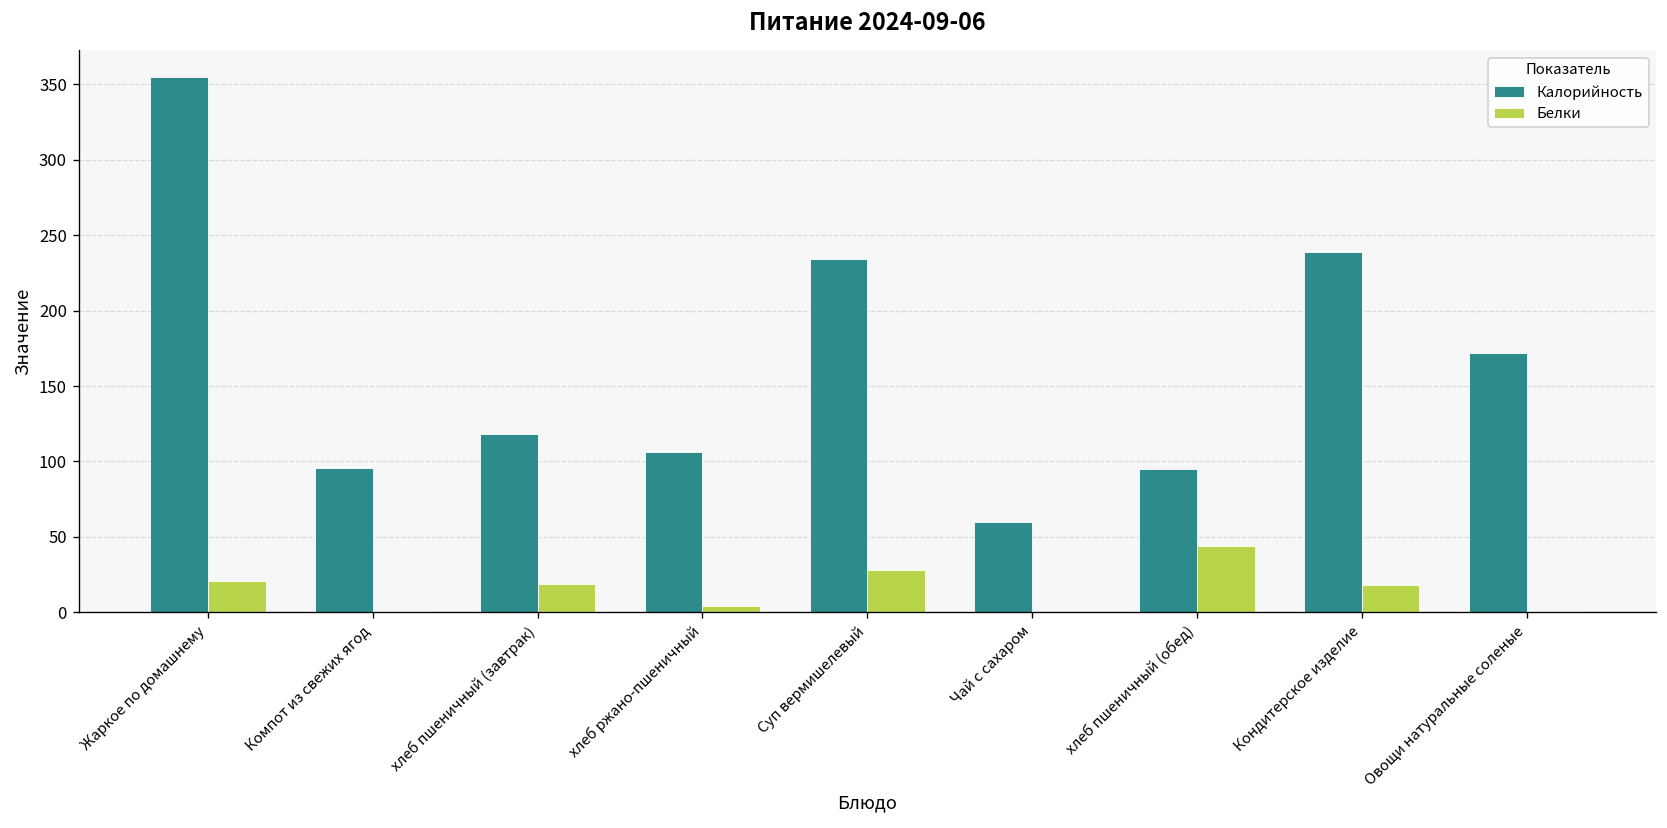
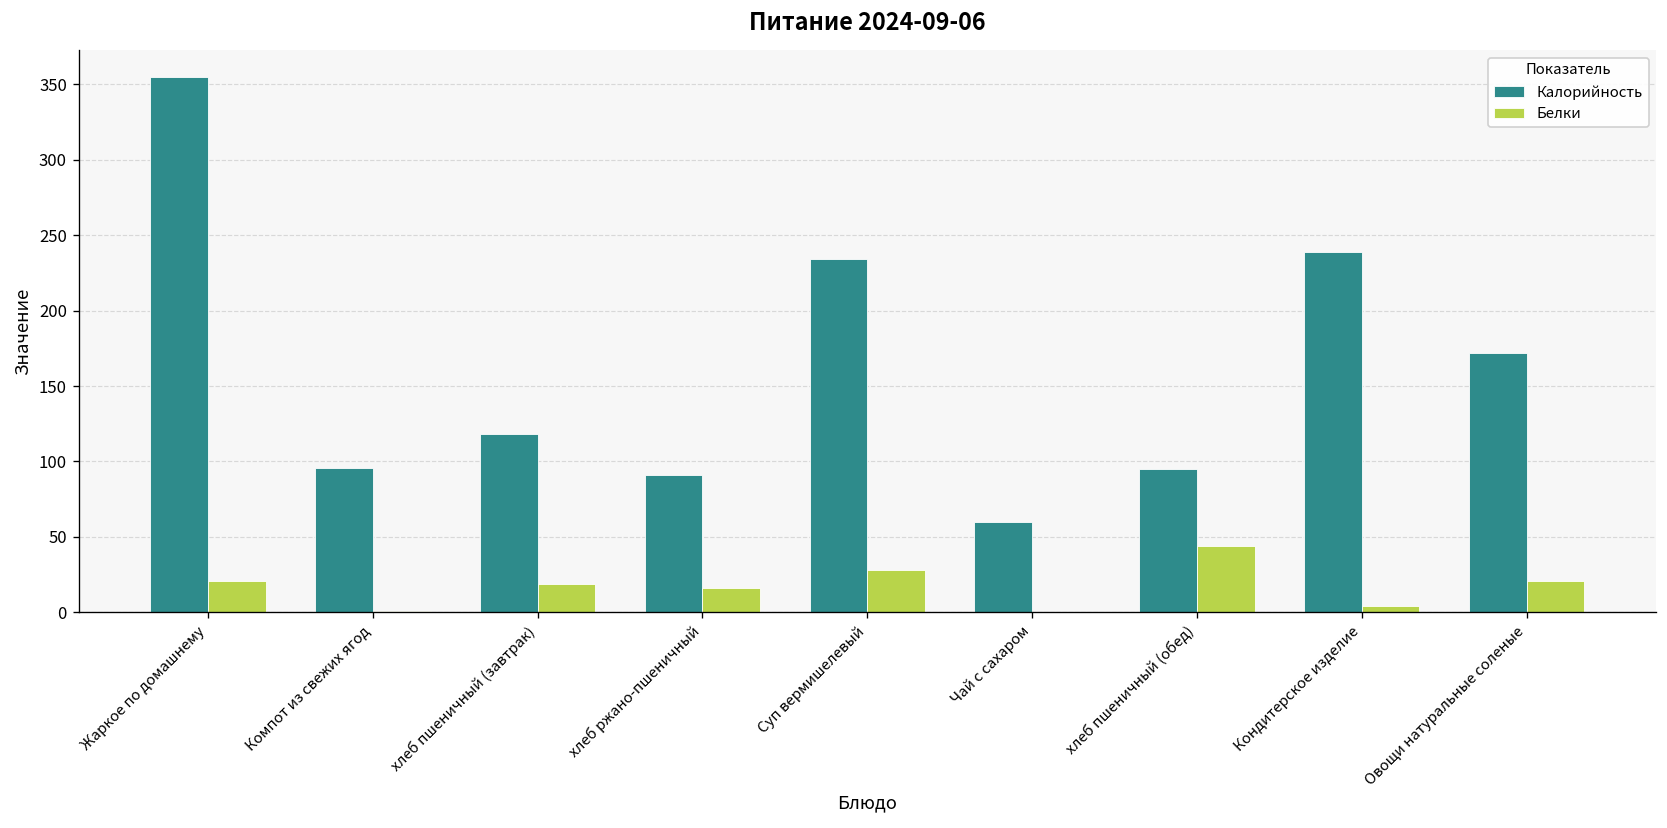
Калорийность, хлеб ржано-пшеничный: 106 -> 91
Белки, хлеб ржано-пшеничный: 4 -> 16
Белки, Кондитерское изделие: 18 -> 4
Белки, Овощи натуральные соленые: 1 -> 21
